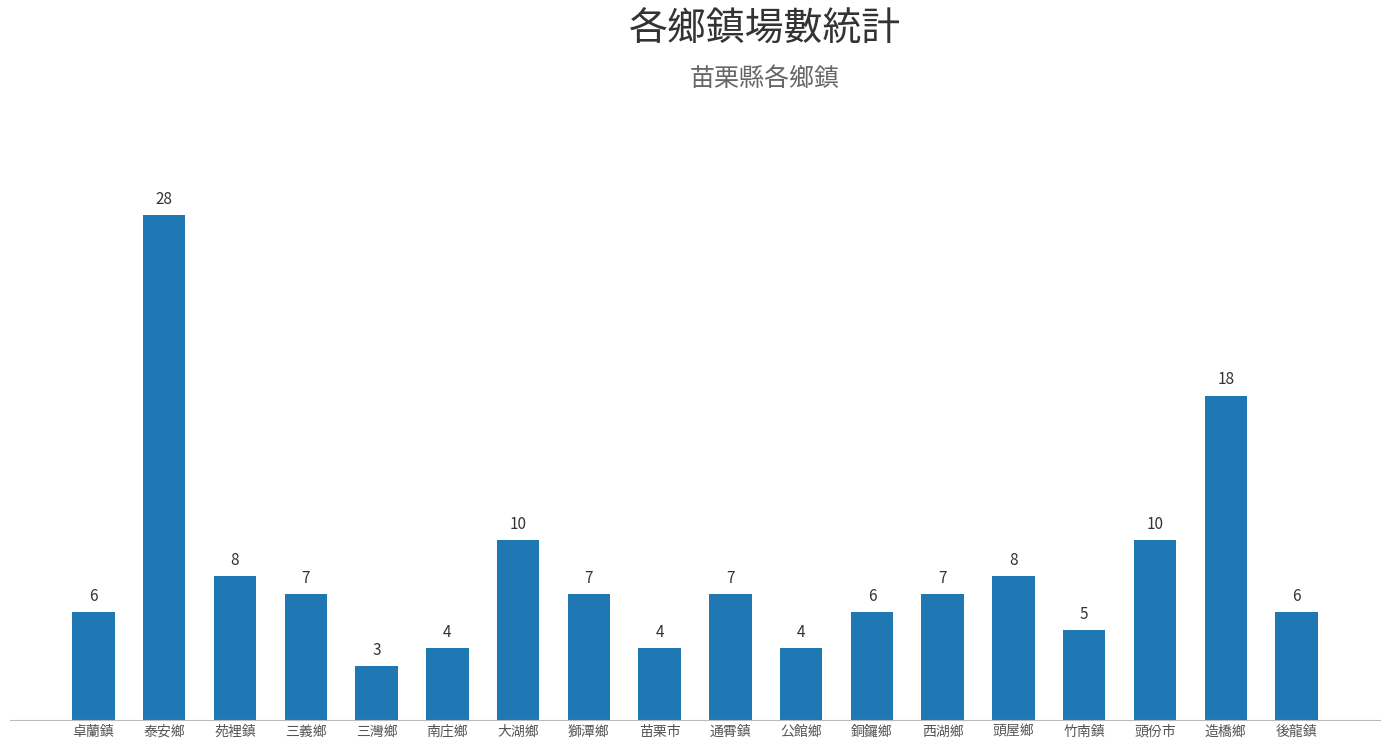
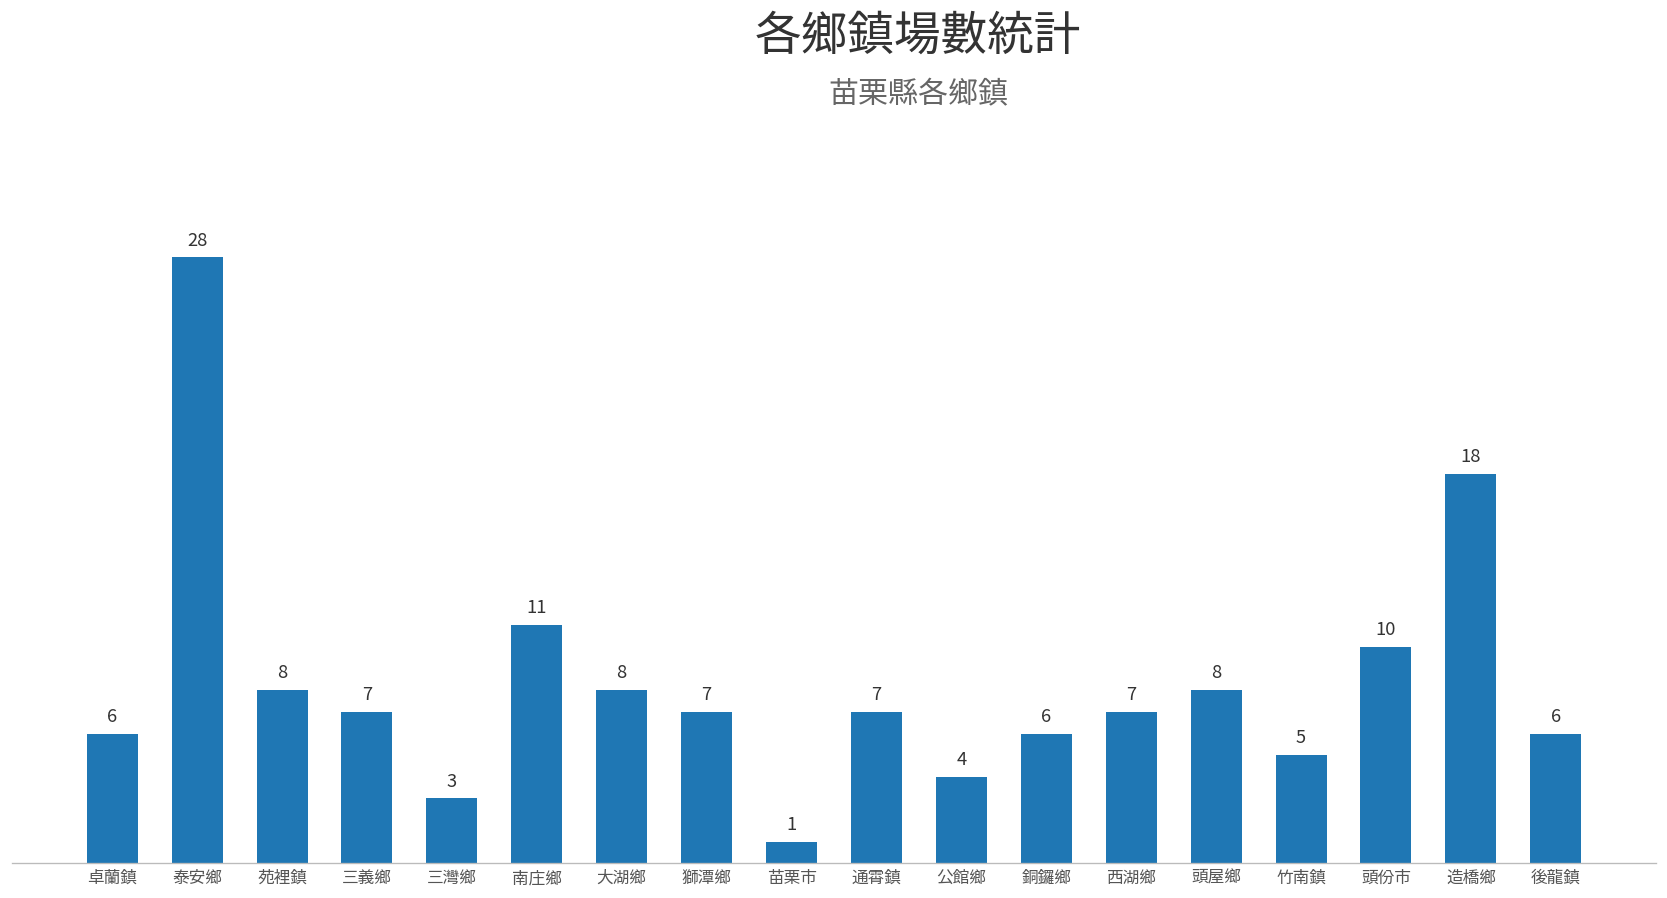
南庄鄉: 4 -> 11
大湖鄉: 10 -> 8
苗栗市: 4 -> 1
